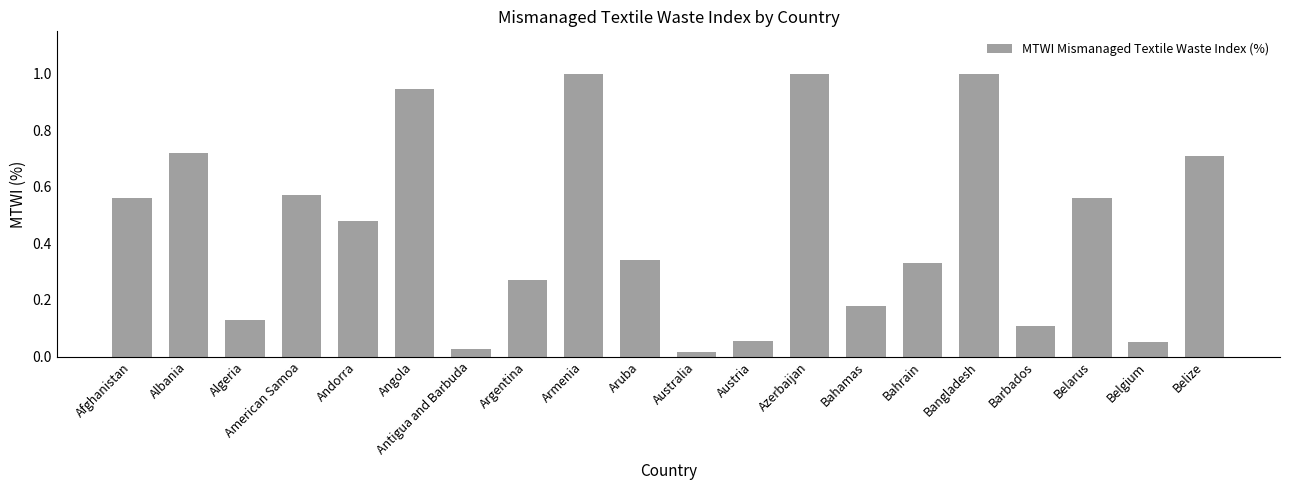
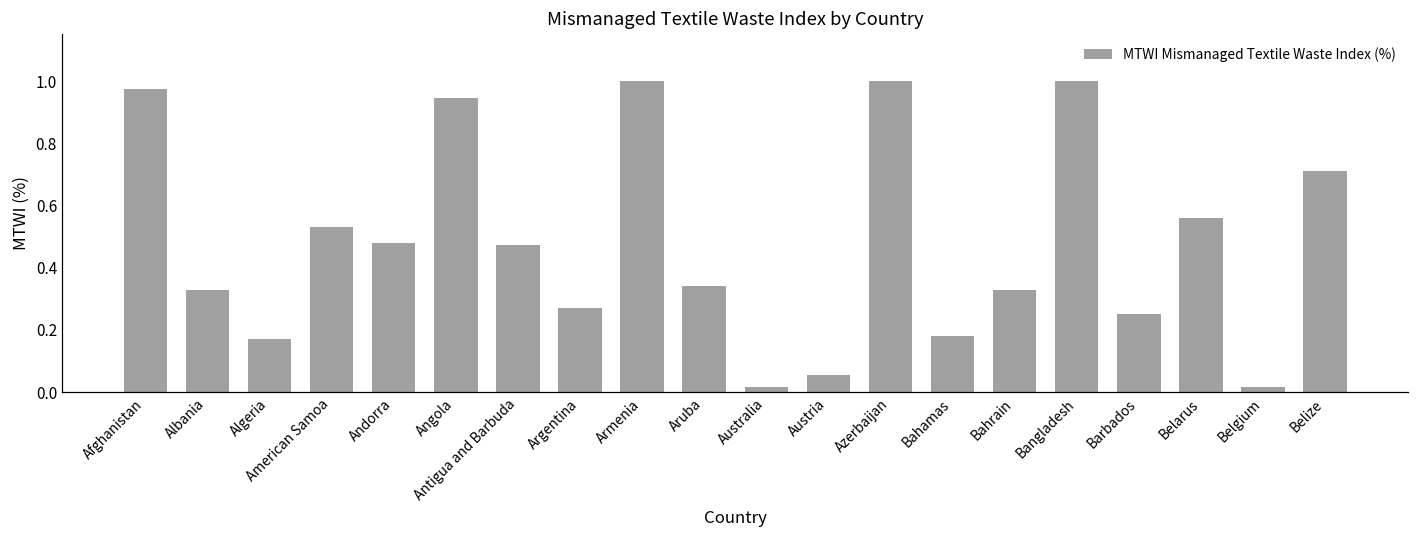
Afghanistan: 0.56 -> 0.97
Albania: 0.72 -> 0.33
Algeria: 0.13 -> 0.17
American Samoa: 0.57 -> 0.53
Antigua and Barbuda: 0.03 -> 0.47
Barbados: 0.11 -> 0.25
Belgium: 0.05 -> 0.02
